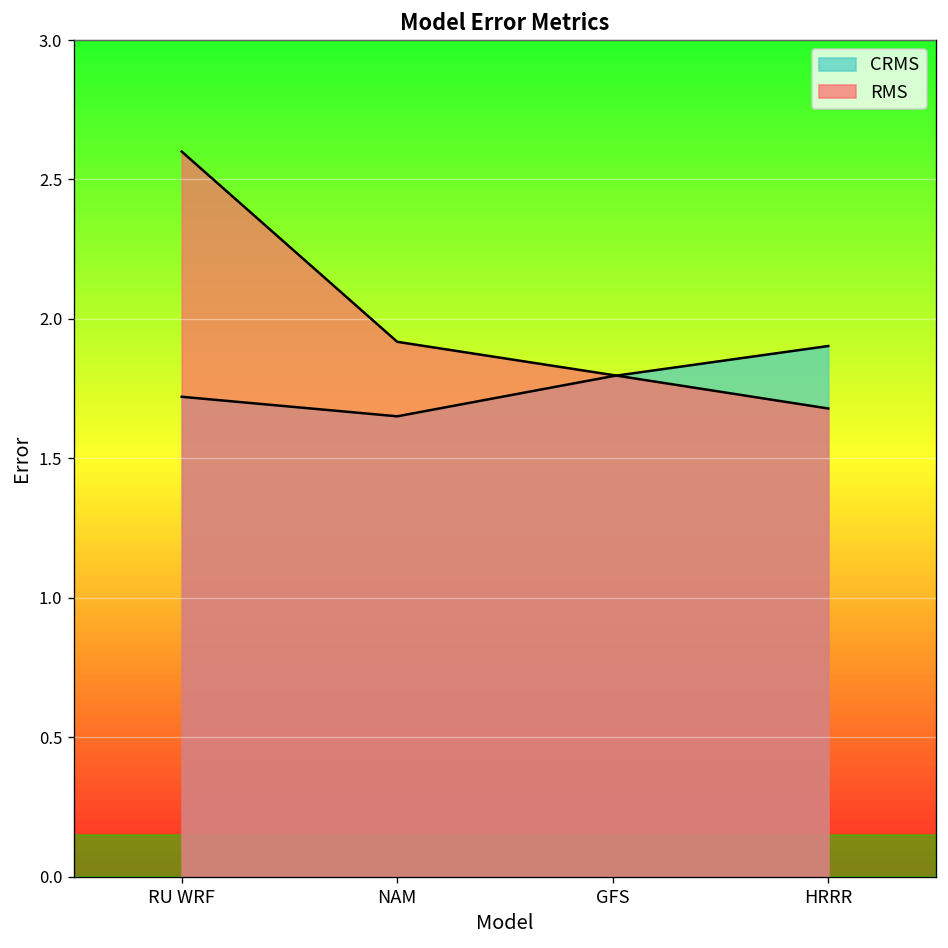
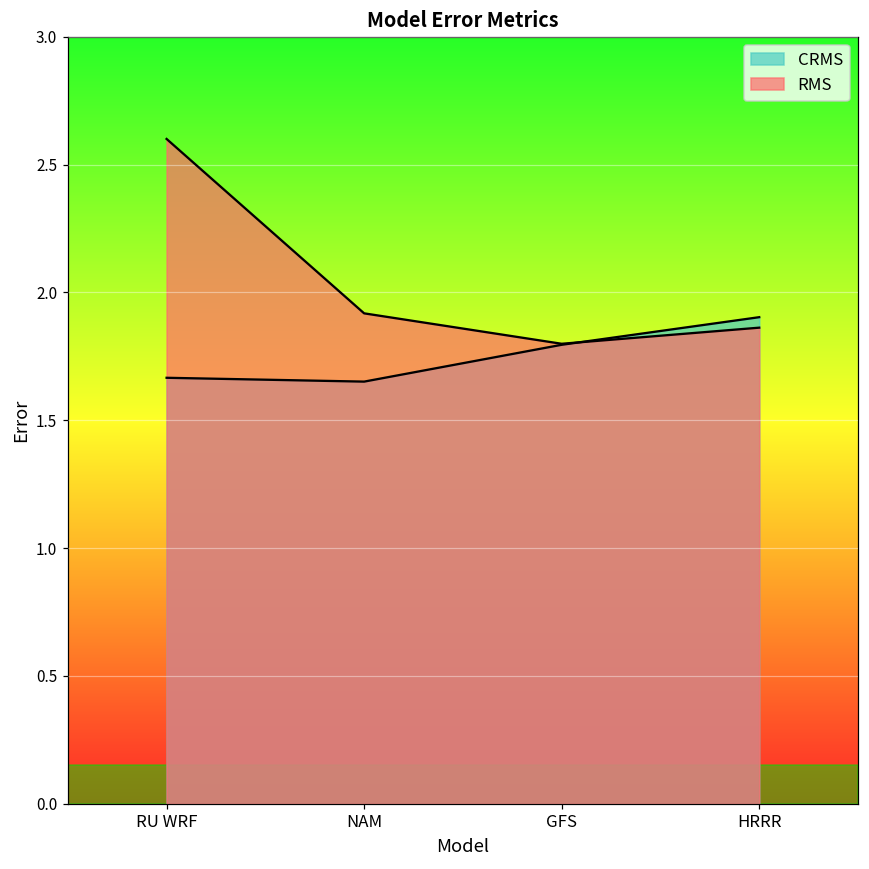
CRMS, RU WRF: 1.72 -> 1.67
RMS, HRRR: 1.68 -> 1.86
